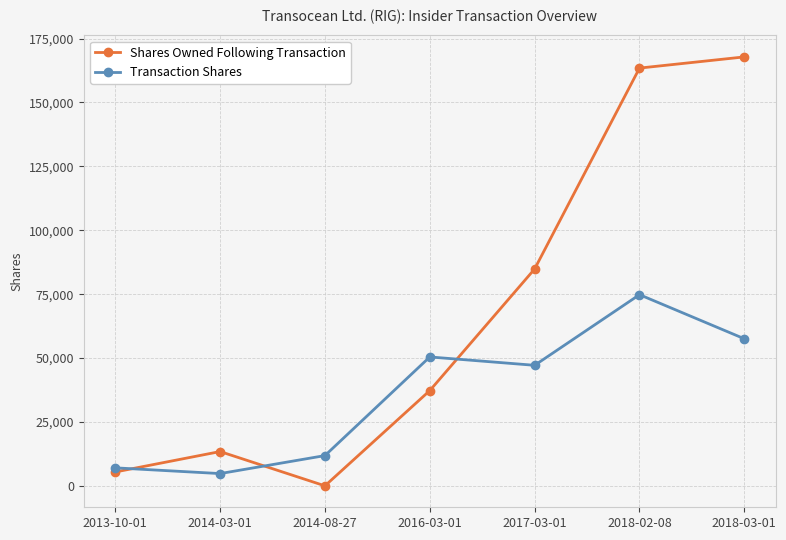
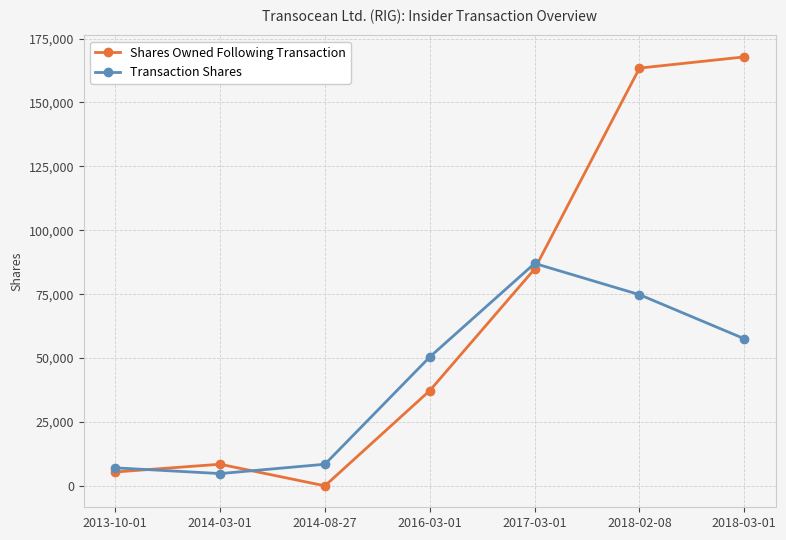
Shares Owned Following Transaction, 2014-03-01: 13,000 -> 8,000
Transaction Shares, 2014-08-27: 12,000 -> 8,000
Transaction Shares, 2017-03-01: 47,000 -> 87,000
